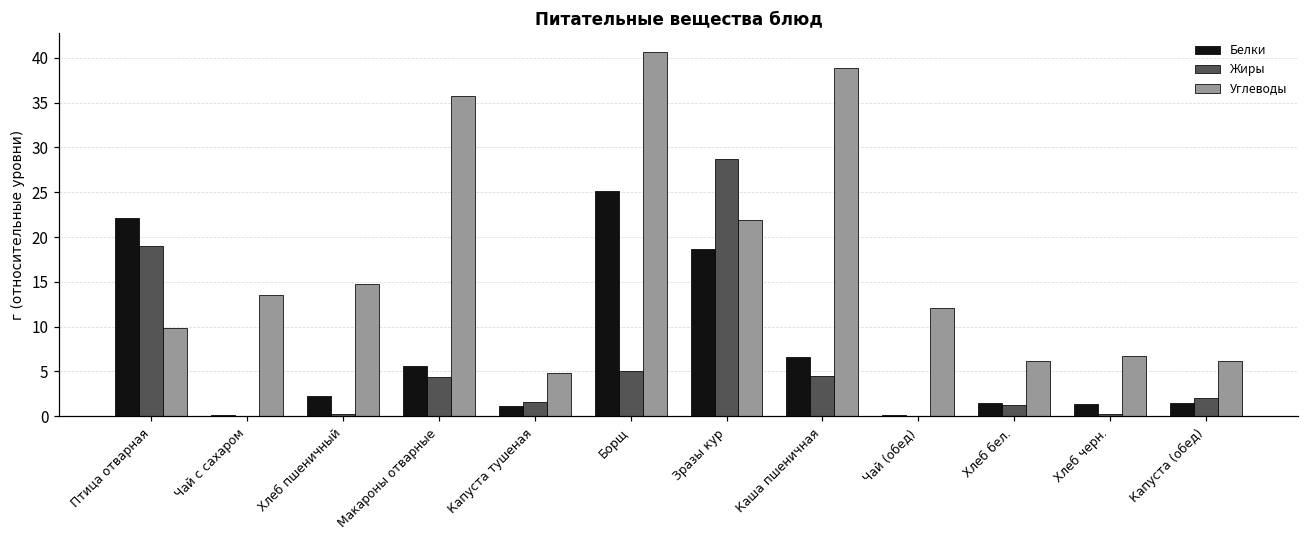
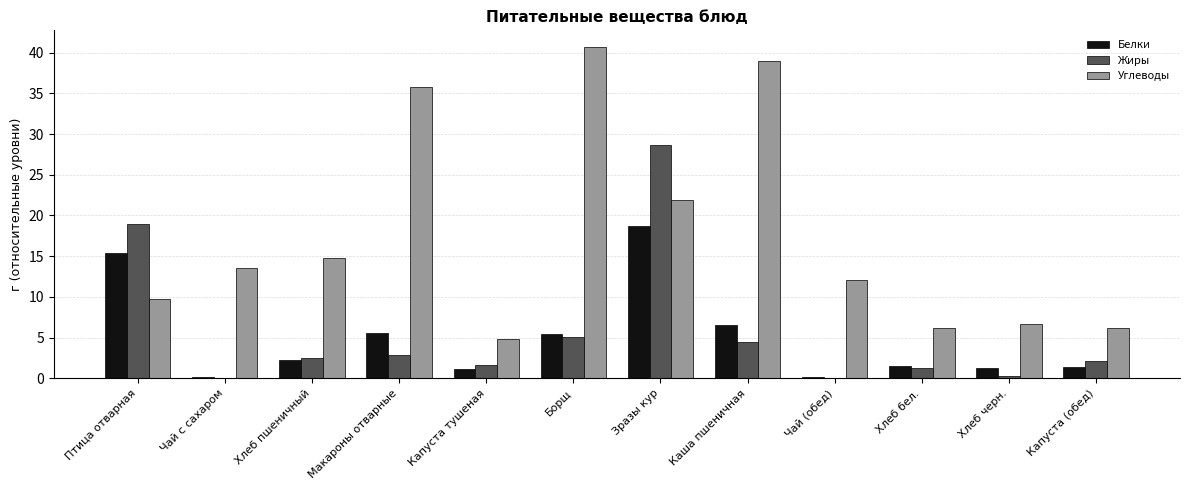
Белки, Птица отварная: 22 -> 15
Жиры, Хлеб пшеничный: 0 -> 3
Жиры, Макароны отварные: 4 -> 3
Белки, Борщ: 25 -> 6
